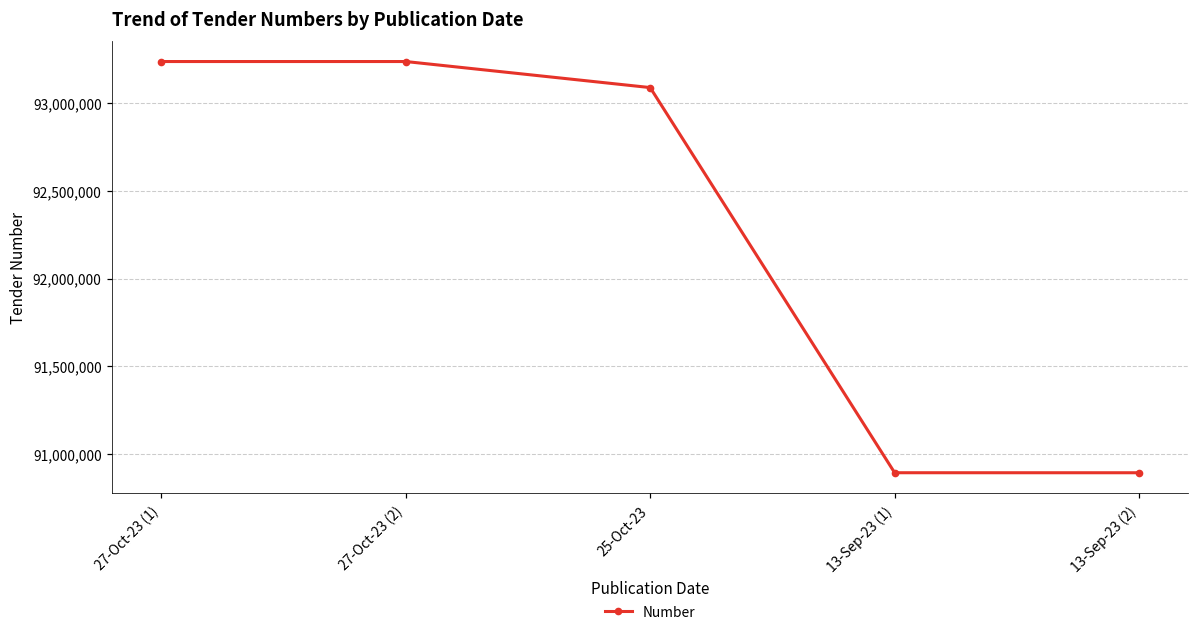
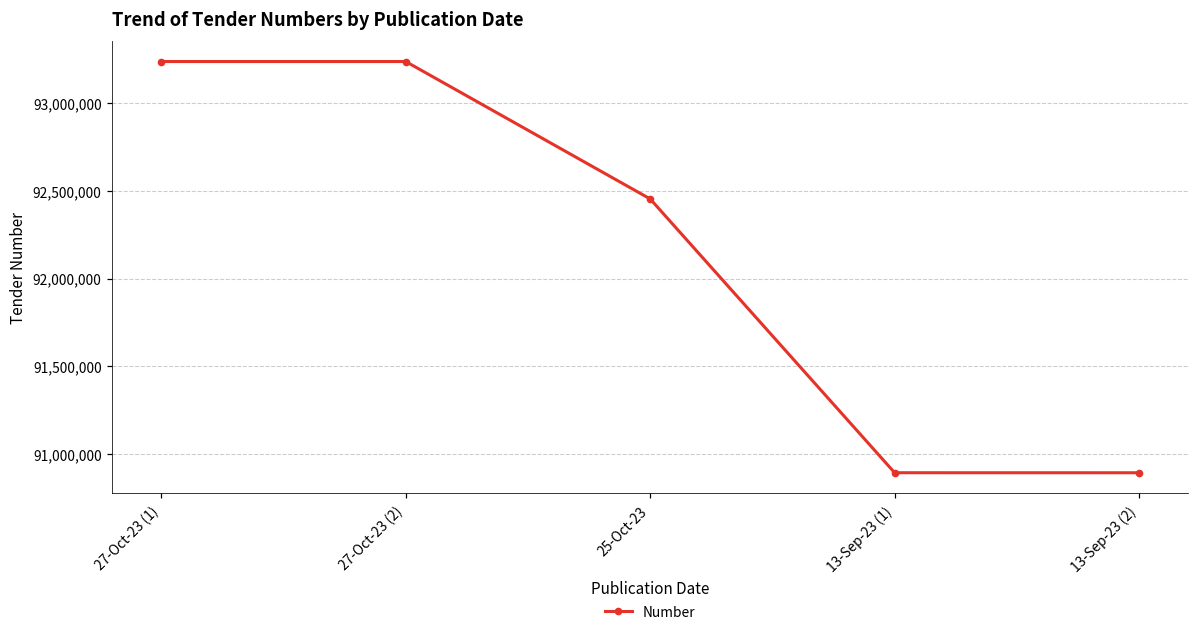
25-Oct-23: 93,090,000 -> 92,450,000
